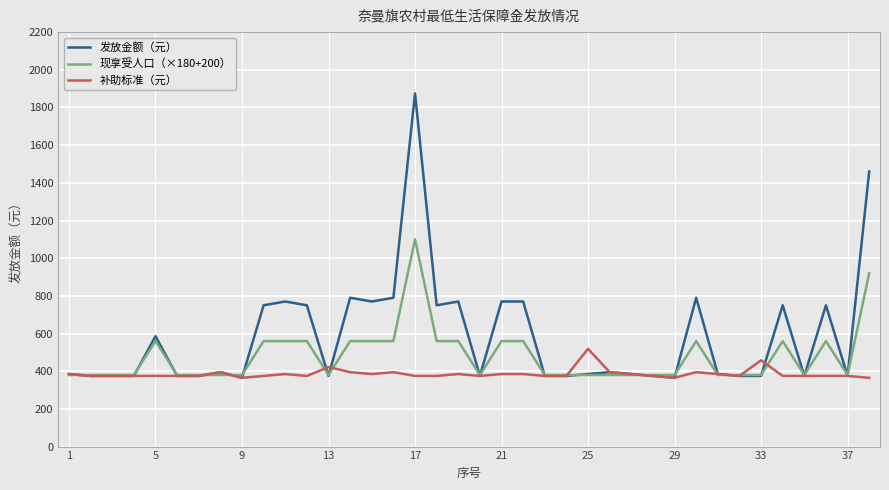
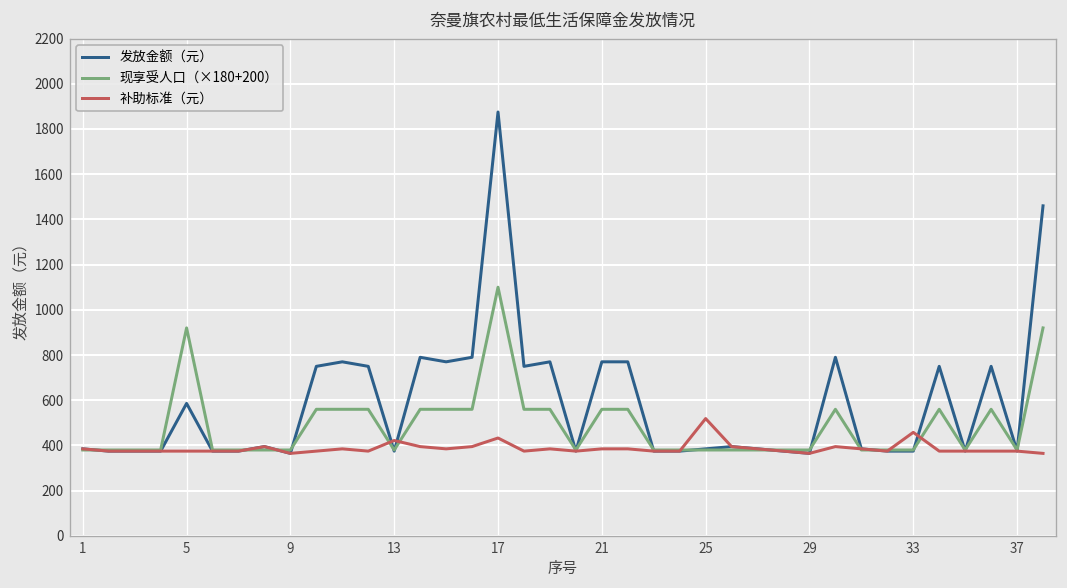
现享受人口（×180+200）, 5: 560 -> 920
补助标准（元）, 17: 380 -> 430
